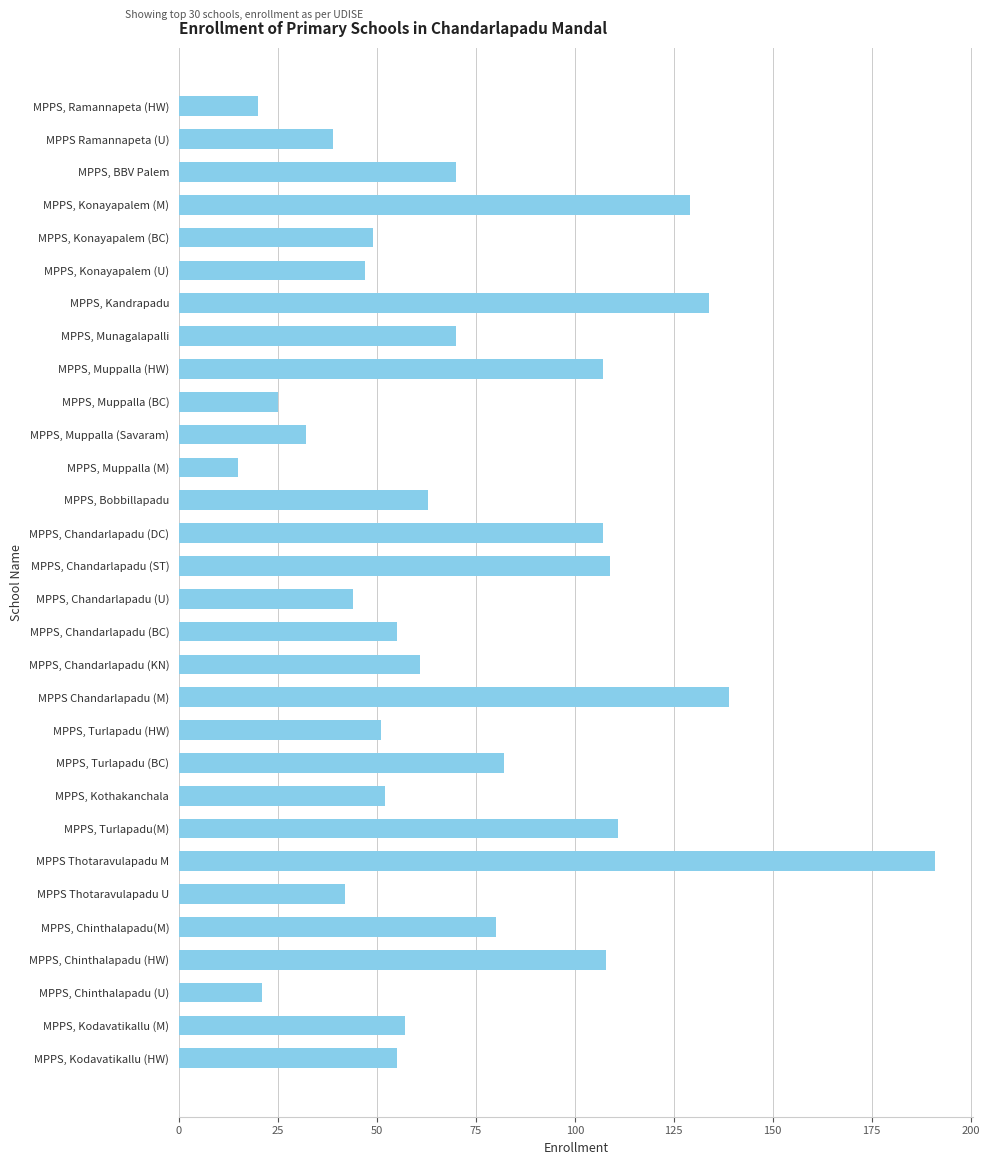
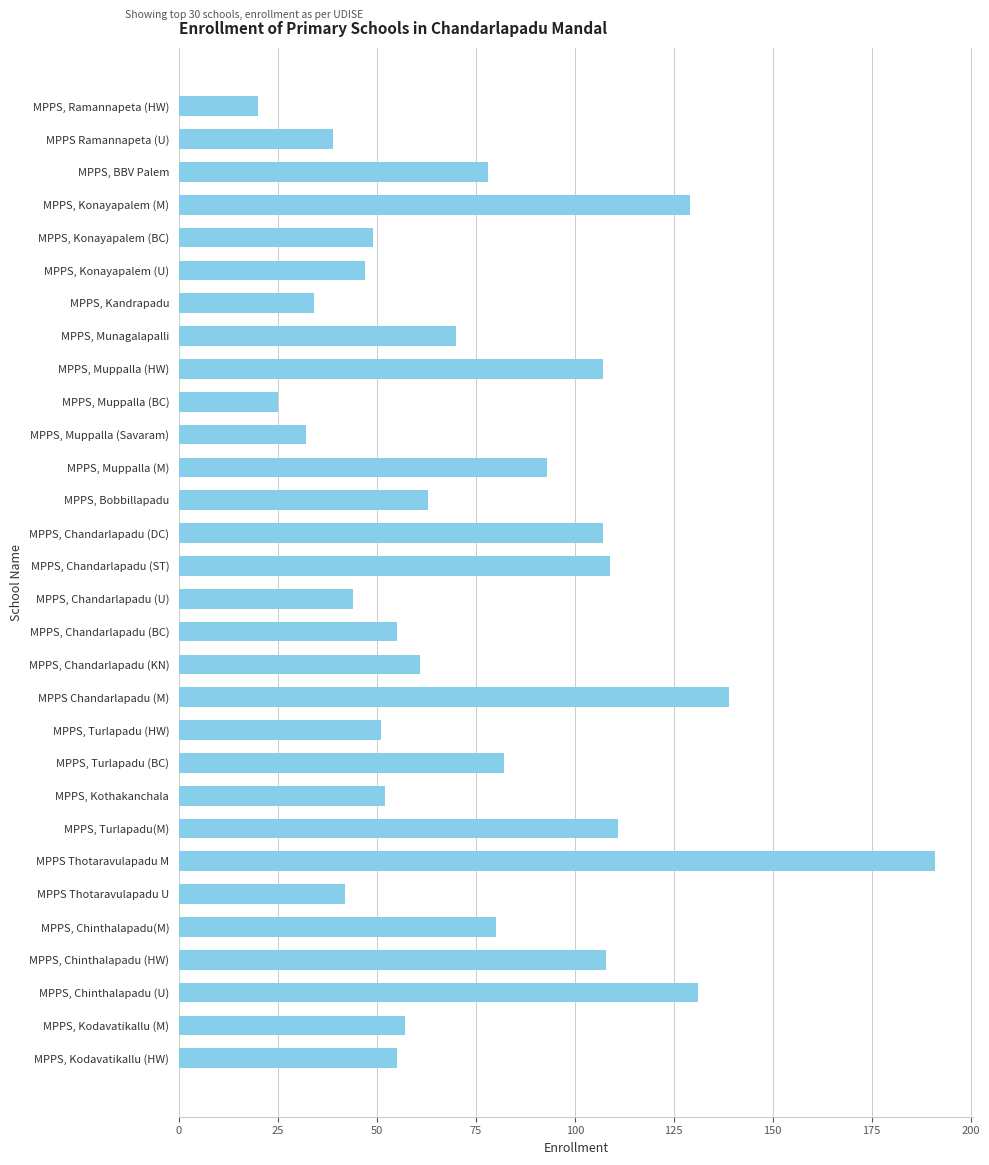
MPPS, BBV Palem: 70 -> 78
MPPS, Kandrapadu: 134 -> 34
MPPS, Muppalla (M): 15 -> 93
MPPS, Chinthalapadu (U): 21 -> 131
